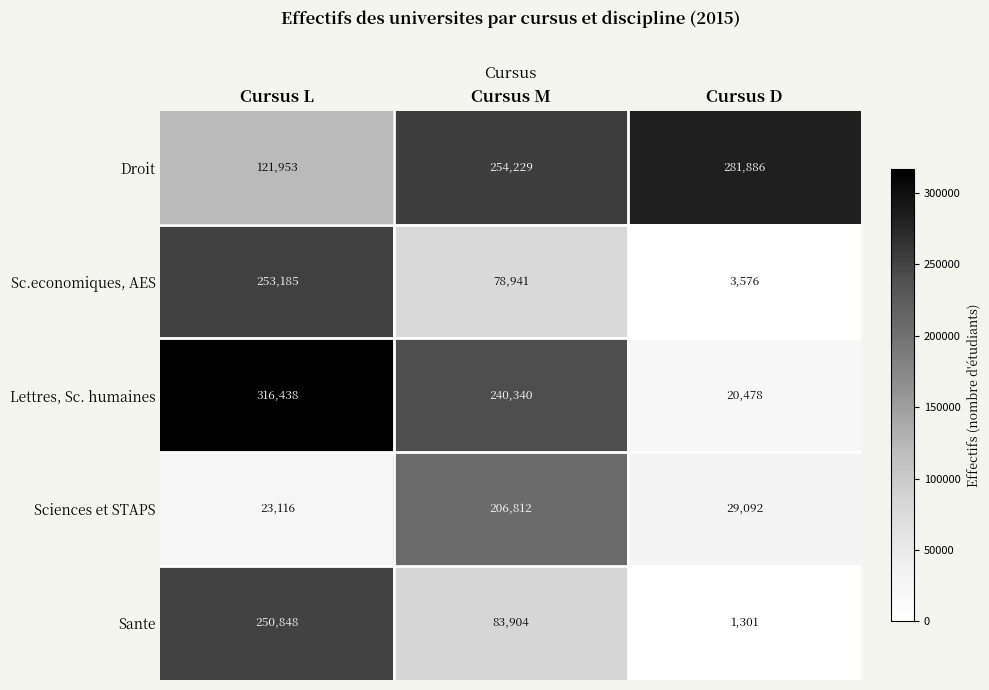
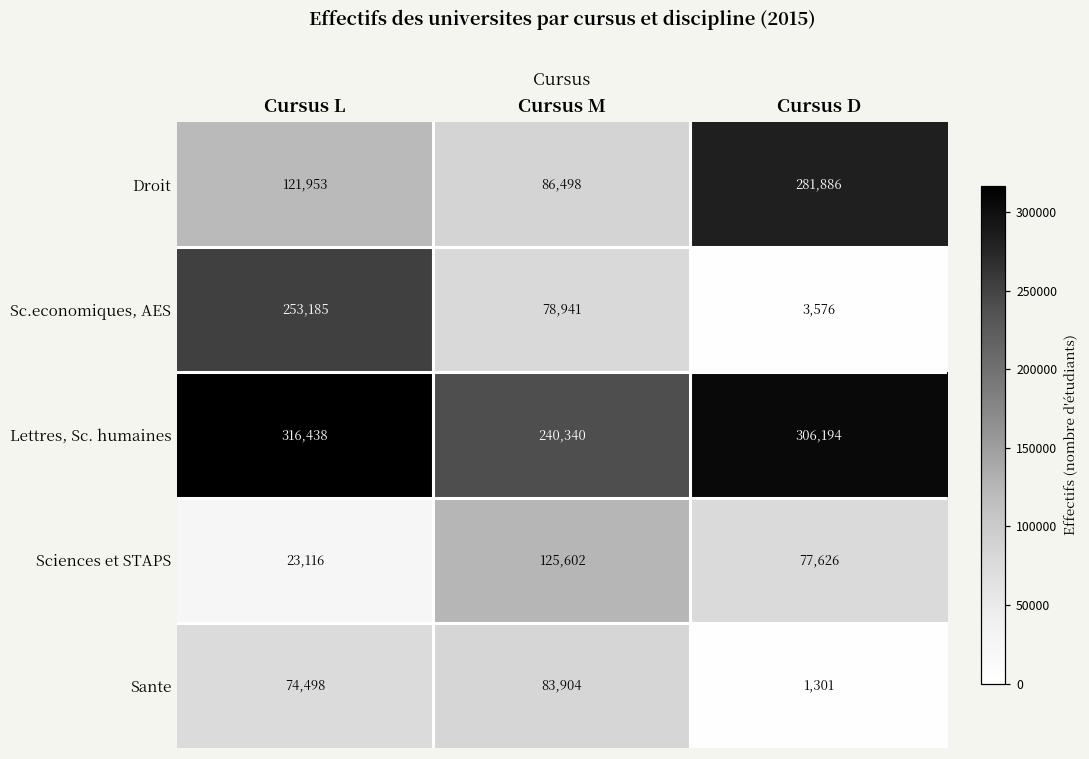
Droit, Cursus M: 254,229 -> 86,498
Lettres, Sc. humaines, Cursus D: 20,478 -> 306,194
Sciences et STAPS, Cursus M: 206,812 -> 125,602
Sciences et STAPS, Cursus D: 29,092 -> 77,626
Sante, Cursus L: 250,848 -> 74,498
